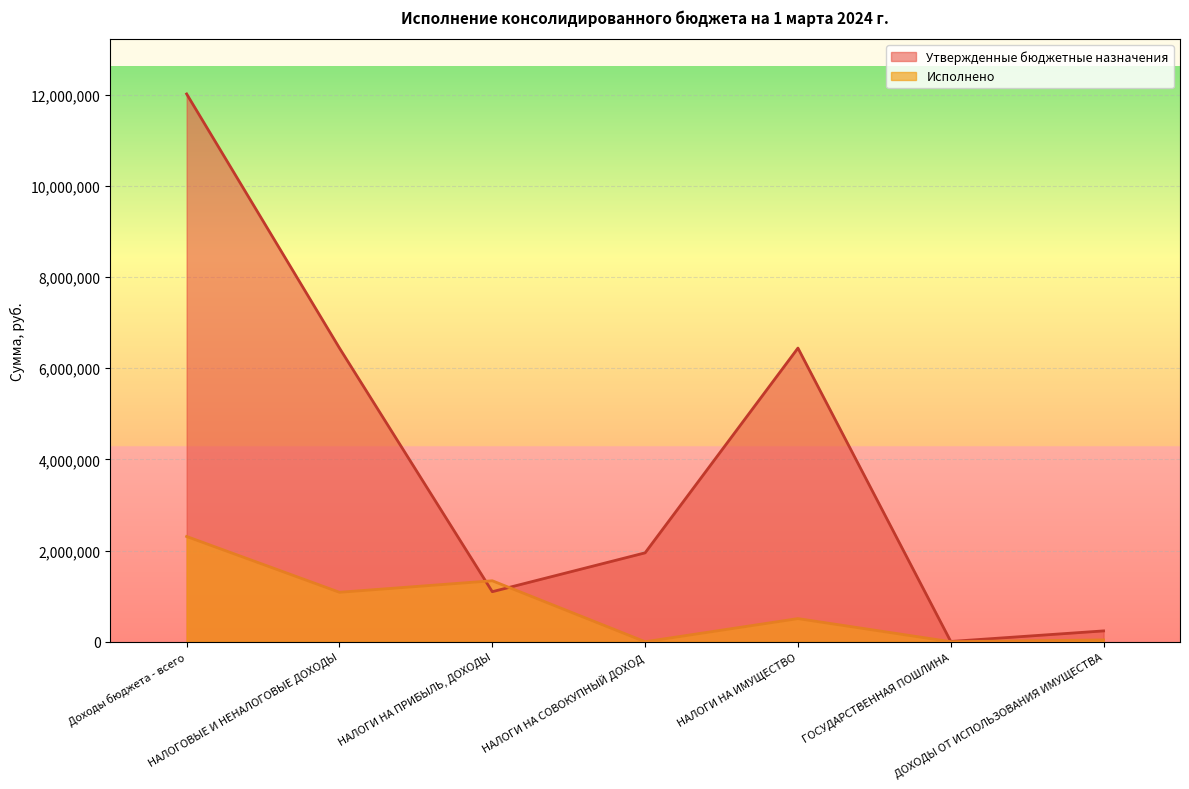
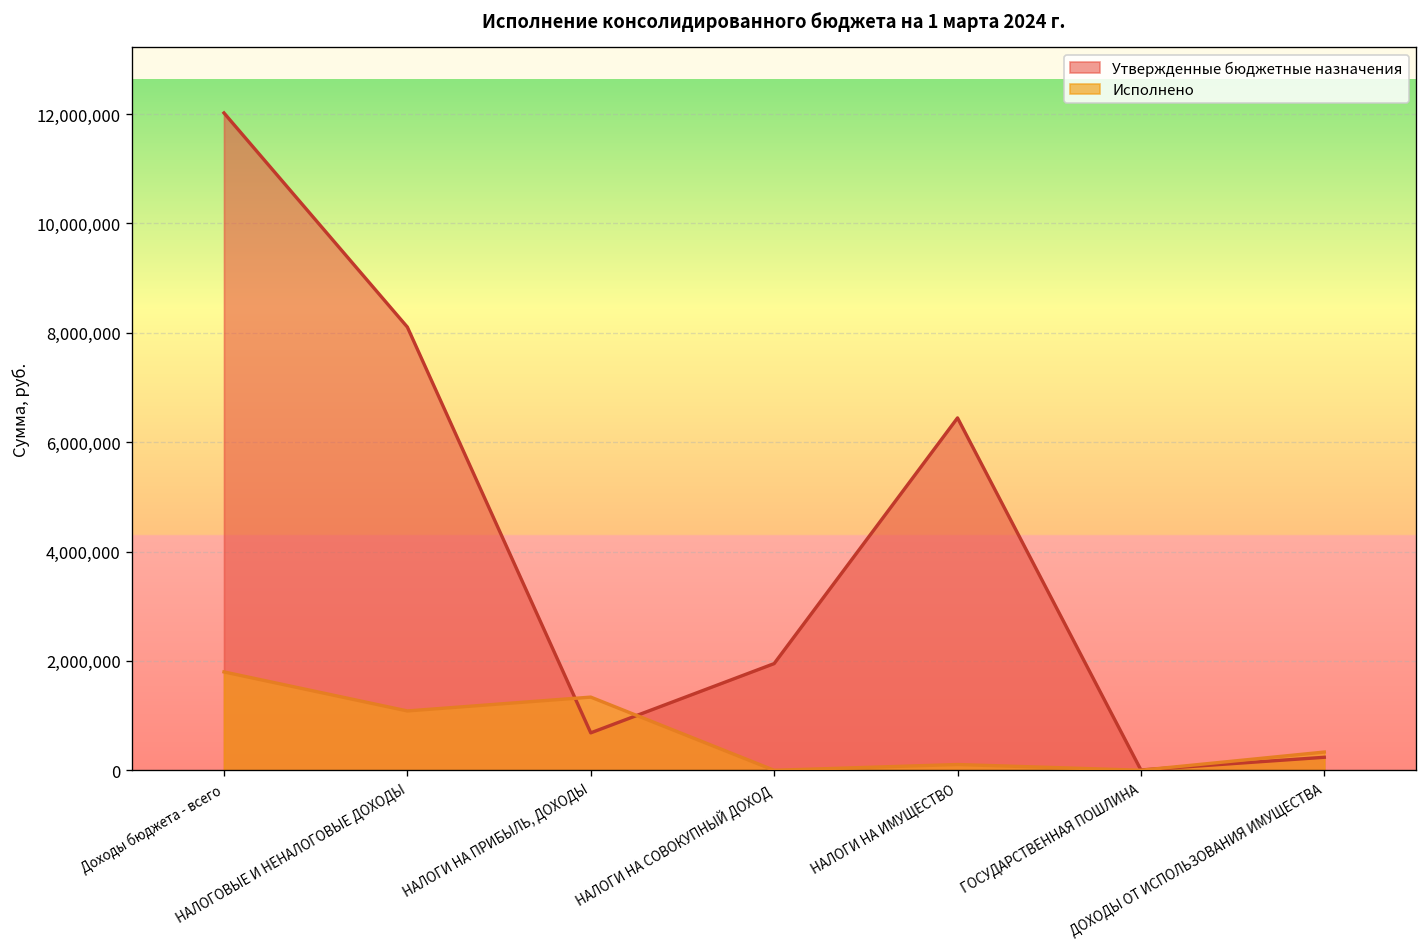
Исполнено, Доходы бюджета - всего: 2,300,000 -> 1,800,000
Утвержденные бюджетные назначения, НАЛОГОВЫЕ И НЕНАЛОГОВЫЕ ДОХОДЫ: 6,400,000 -> 8,100,000
Утвержденные бюджетные назначения, НАЛОГИ НА ПРИБЫЛЬ, ДОХОДЫ: 1,100,000 -> 700,000
Исполнено, НАЛОГИ НА ИМУЩЕСТВО: 500,000 -> 100,000
Исполнено, ДОХОДЫ ОТ ИСПОЛЬЗОВАНИЯ ИМУЩЕСТВА: 0 -> 300,000
